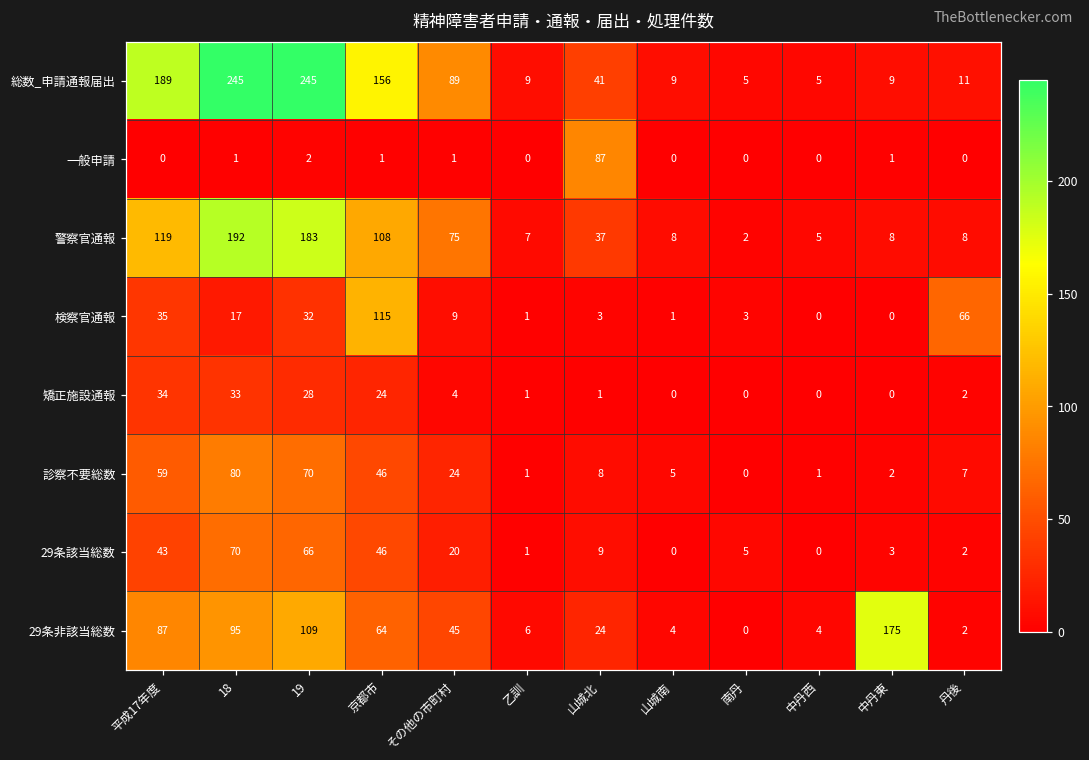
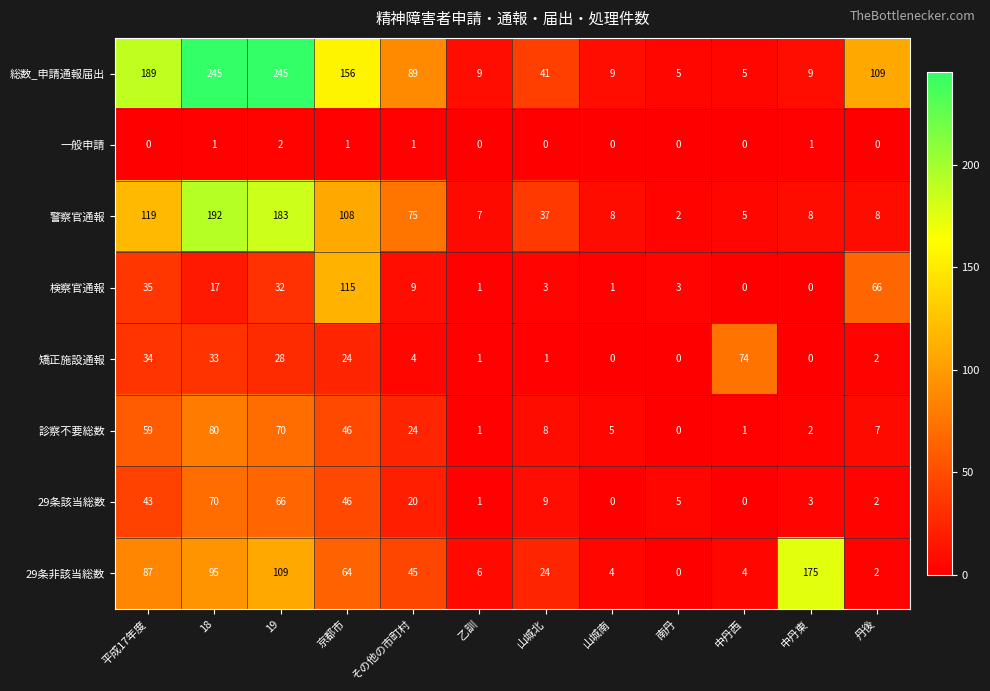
総数_申請通報届出, 丹後: 11 -> 109
一般申請, 山城北: 87 -> 0
矯正施設通報, 中丹西: 0 -> 74
